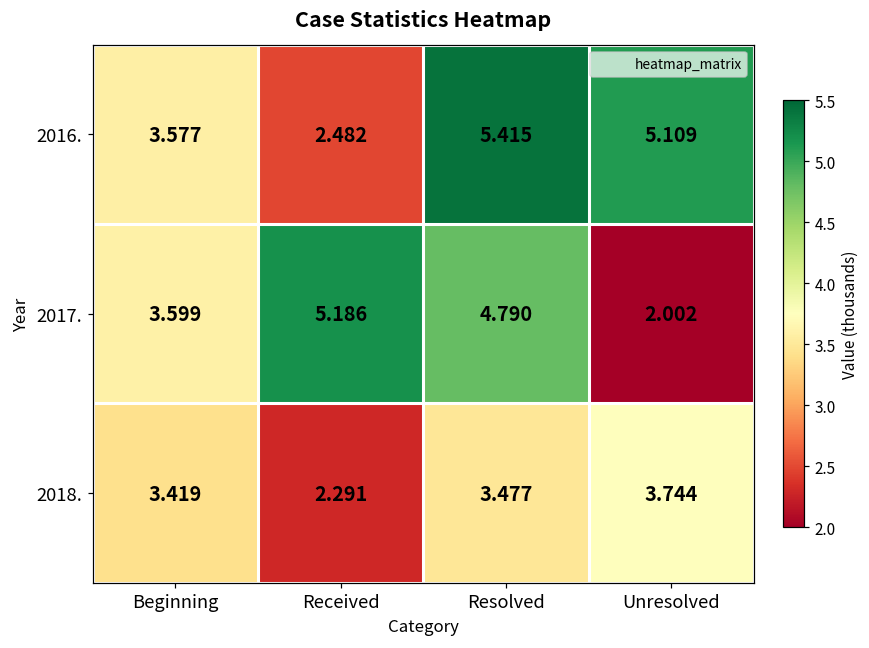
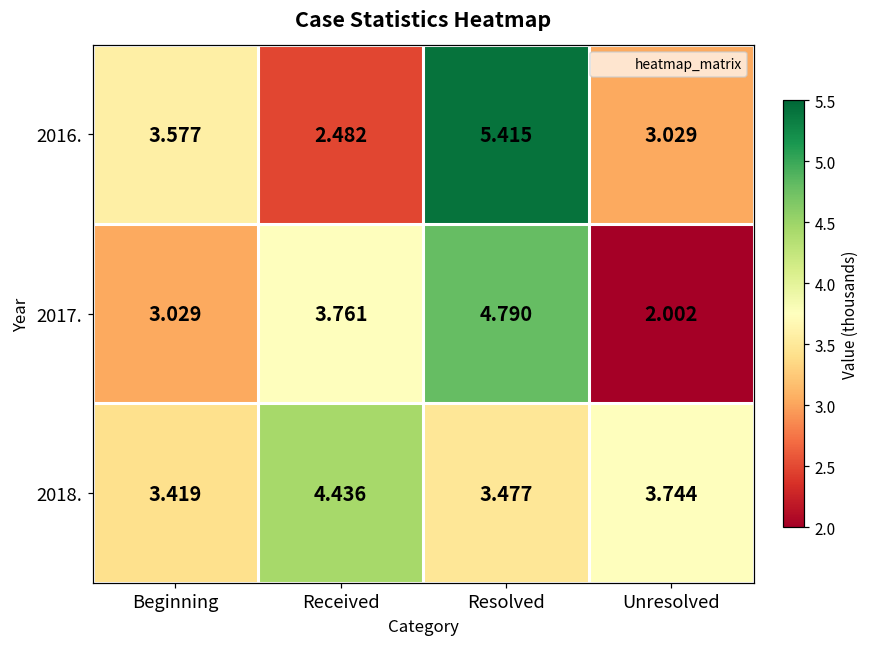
2016., Unresolved: 5.109 -> 3.029
2017., Beginning: 3.599 -> 3.029
2017., Received: 5.186 -> 3.761
2018., Received: 2.291 -> 4.436
